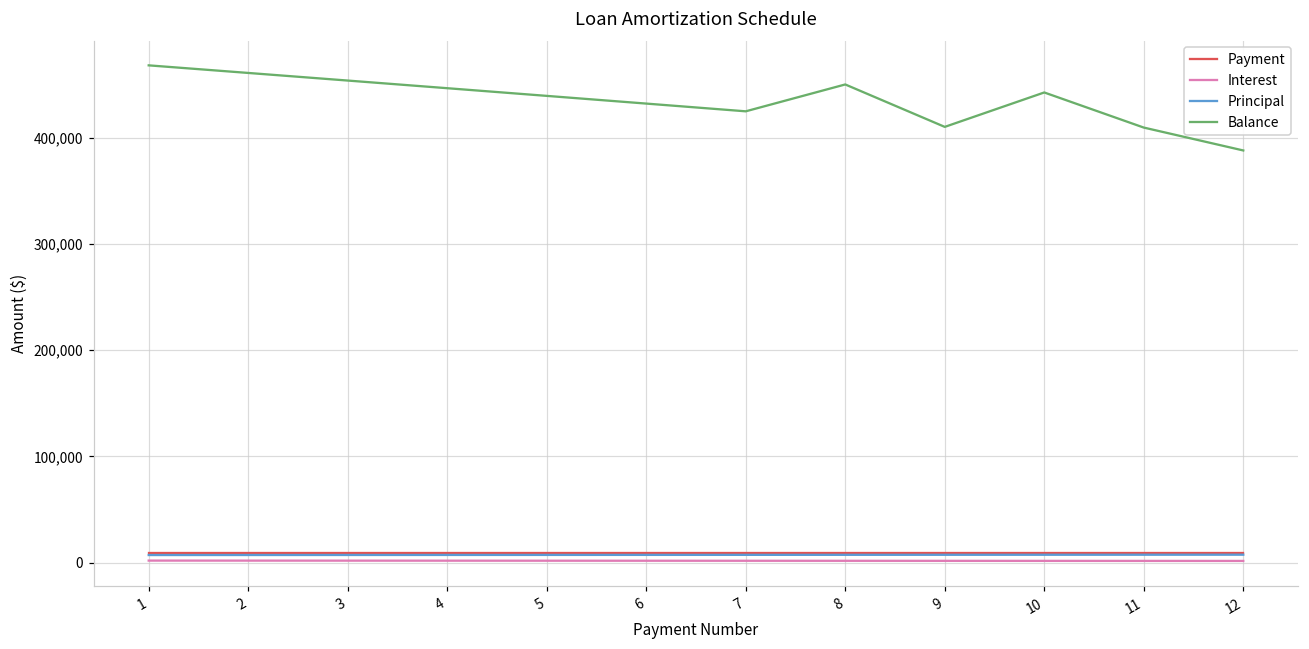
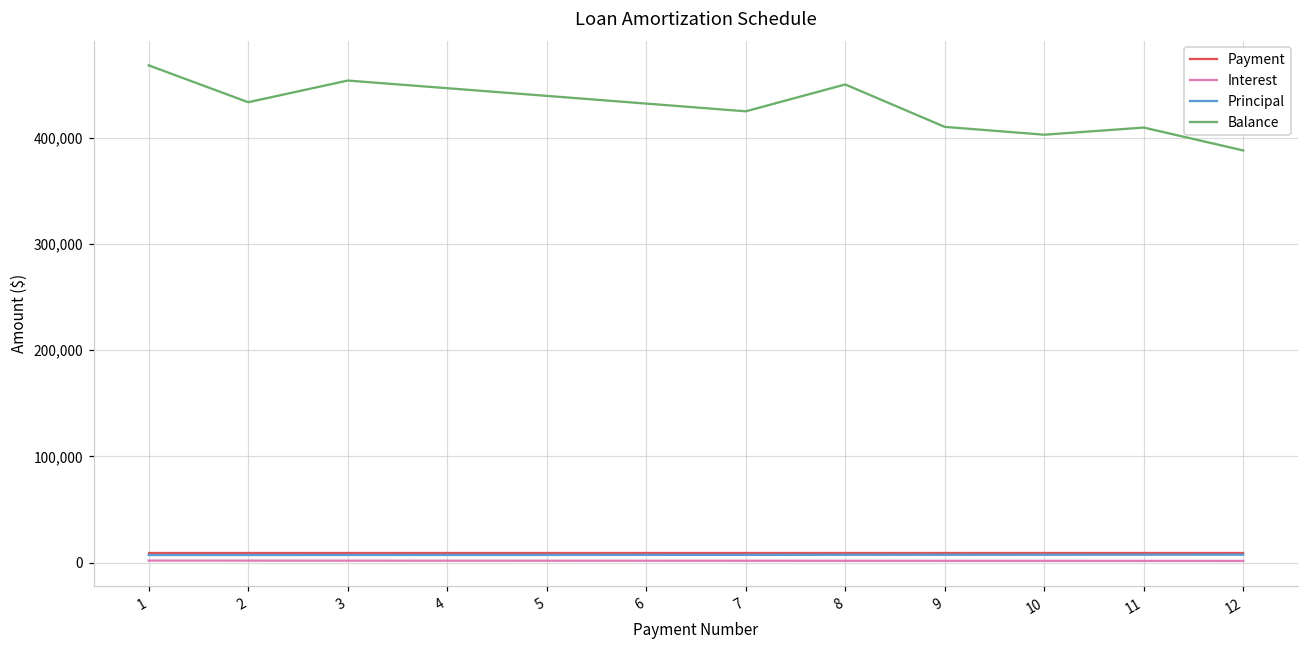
Balance, 2: 460,000 -> 430,000
Balance, 10: 440,000 -> 400,000
